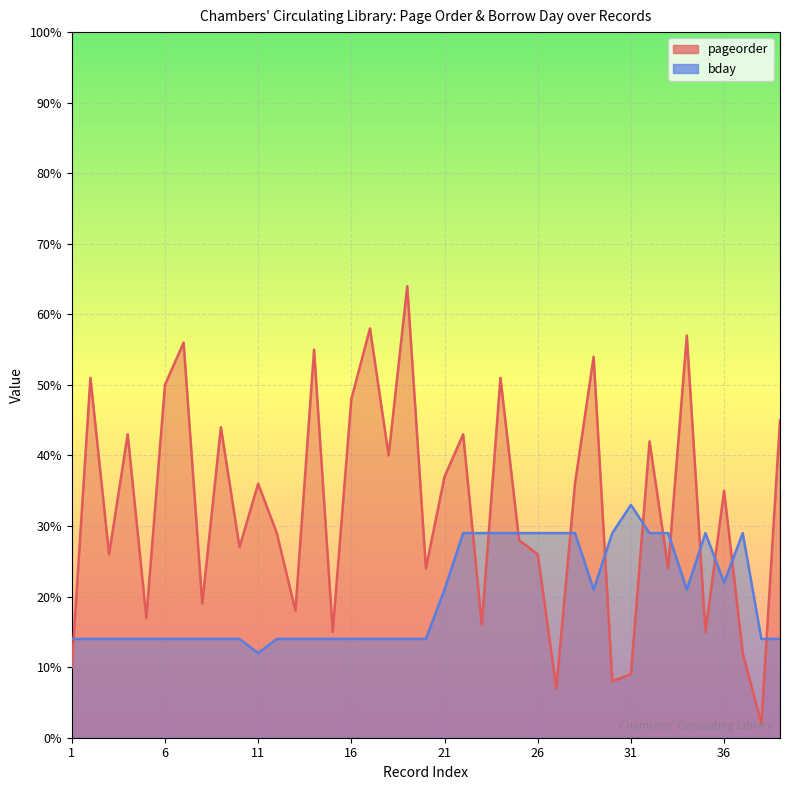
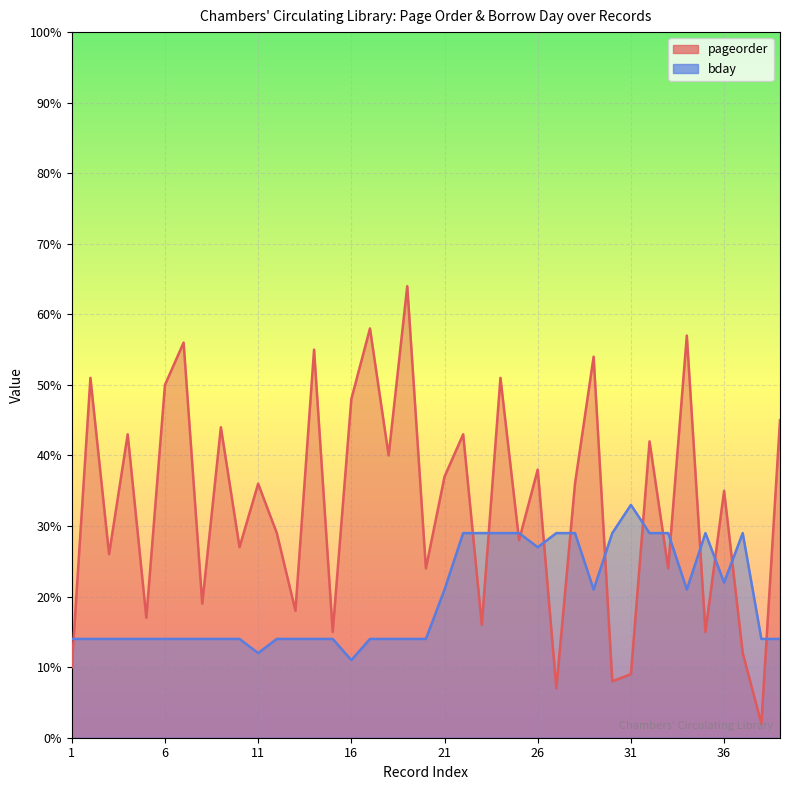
bday, 16: 14% -> 11%
pageorder, 26: 26% -> 38%
bday, 26: 29% -> 27%
